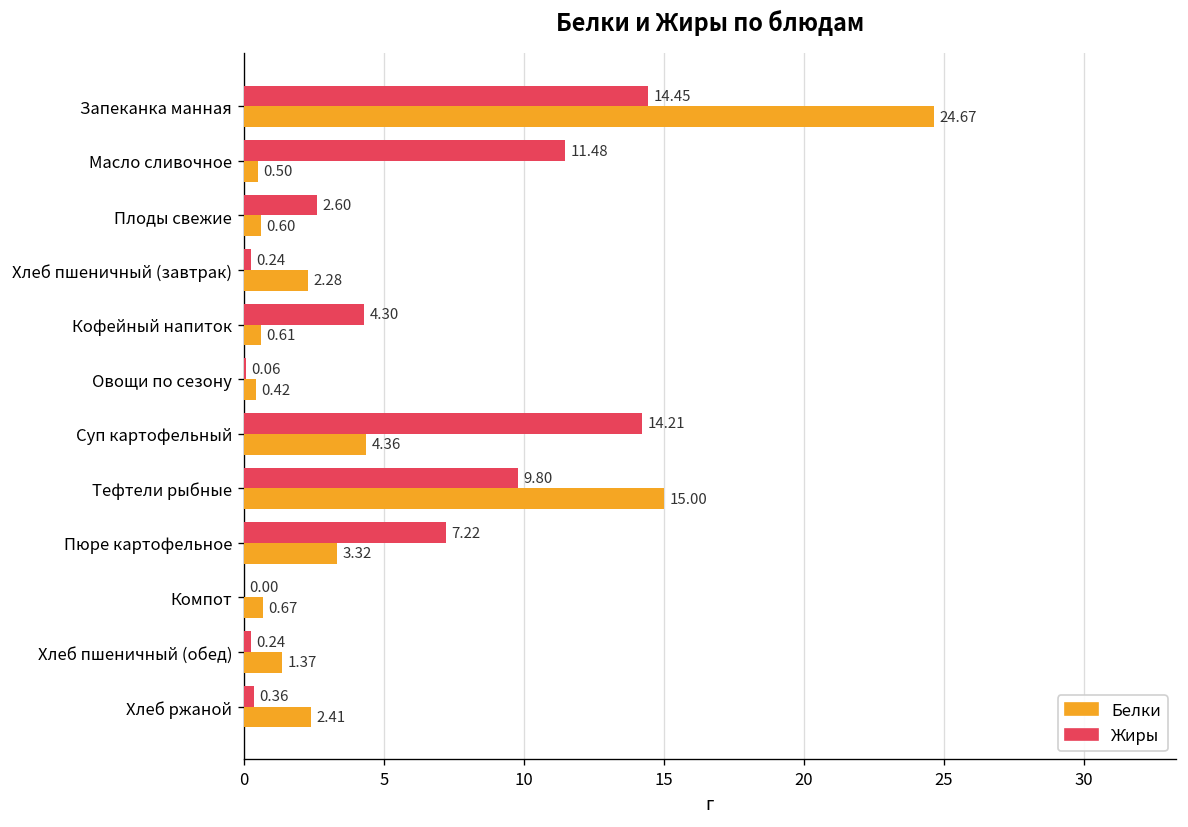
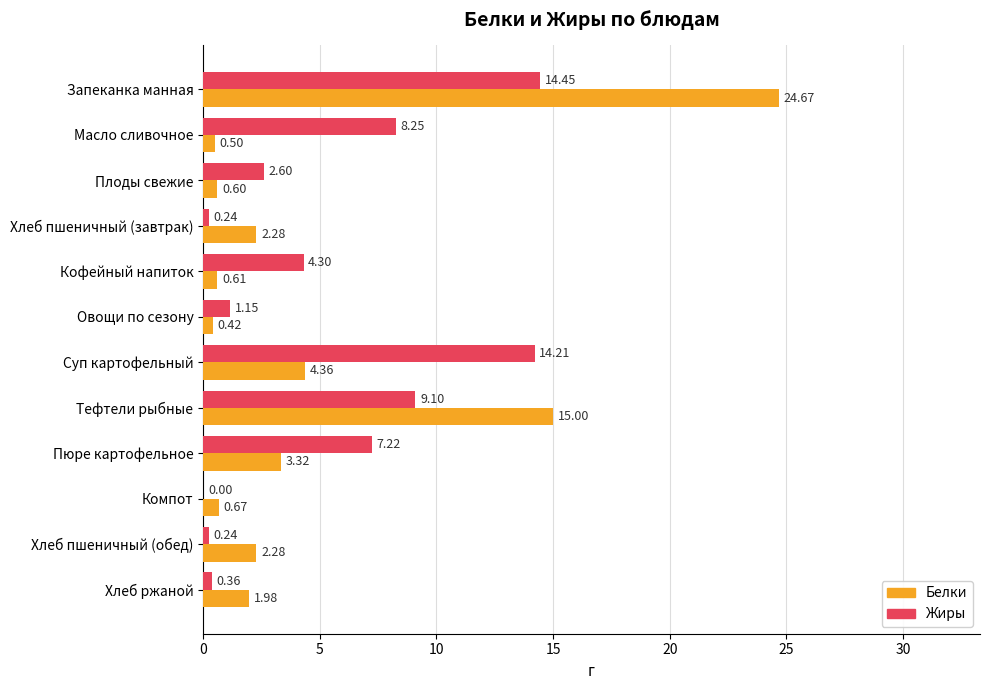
Жиры, Масло сливочное: 11.48 -> 8.25
Жиры, Овощи по сезону: 0.06 -> 1.15
Жиры, Тефтели рыбные: 9.80 -> 9.10
Белки, Хлеб пшеничный (обед): 1.37 -> 2.28
Белки, Хлеб ржаной: 2.41 -> 1.98
